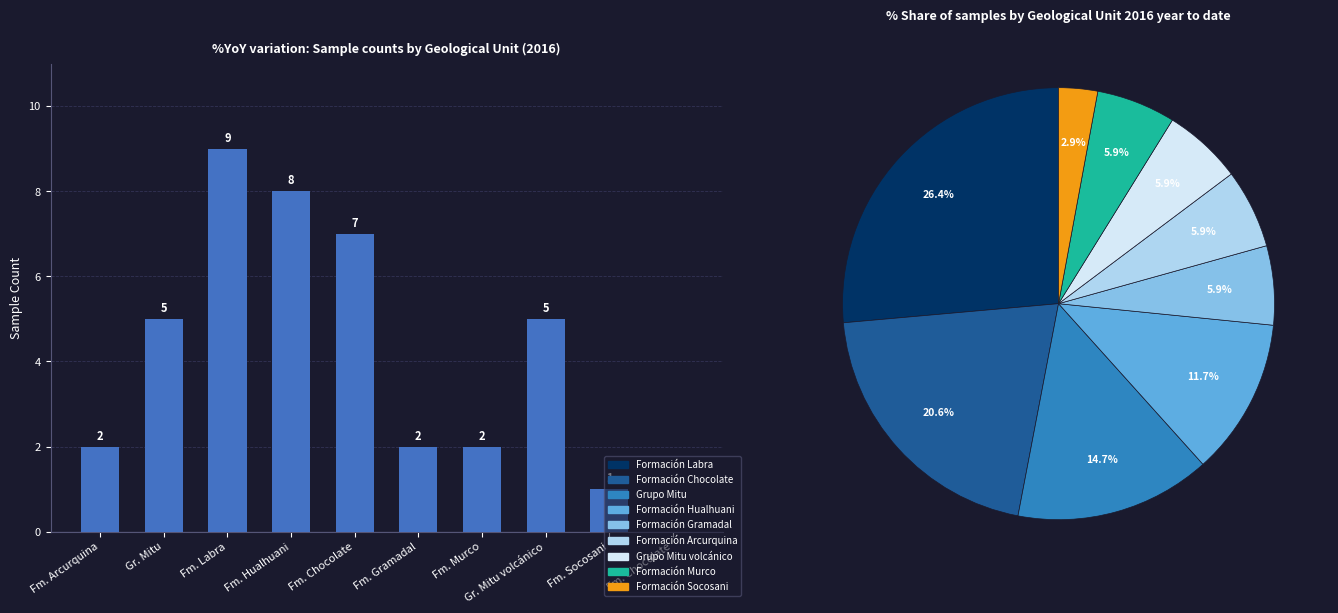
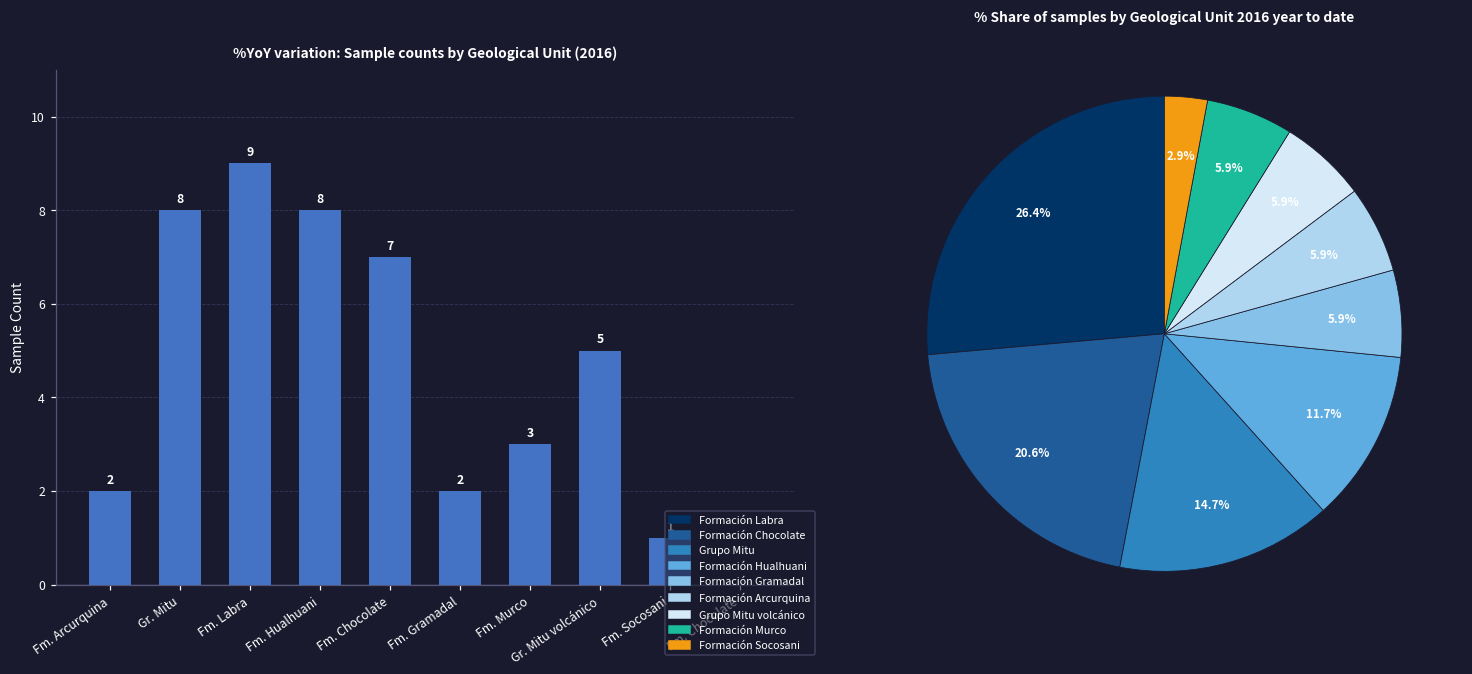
%YoY variation: Sample counts by Geological Unit (2016), Gr. Mitu: 5 -> 8
%YoY variation: Sample counts by Geological Unit (2016), Fm. Murco: 2 -> 3
